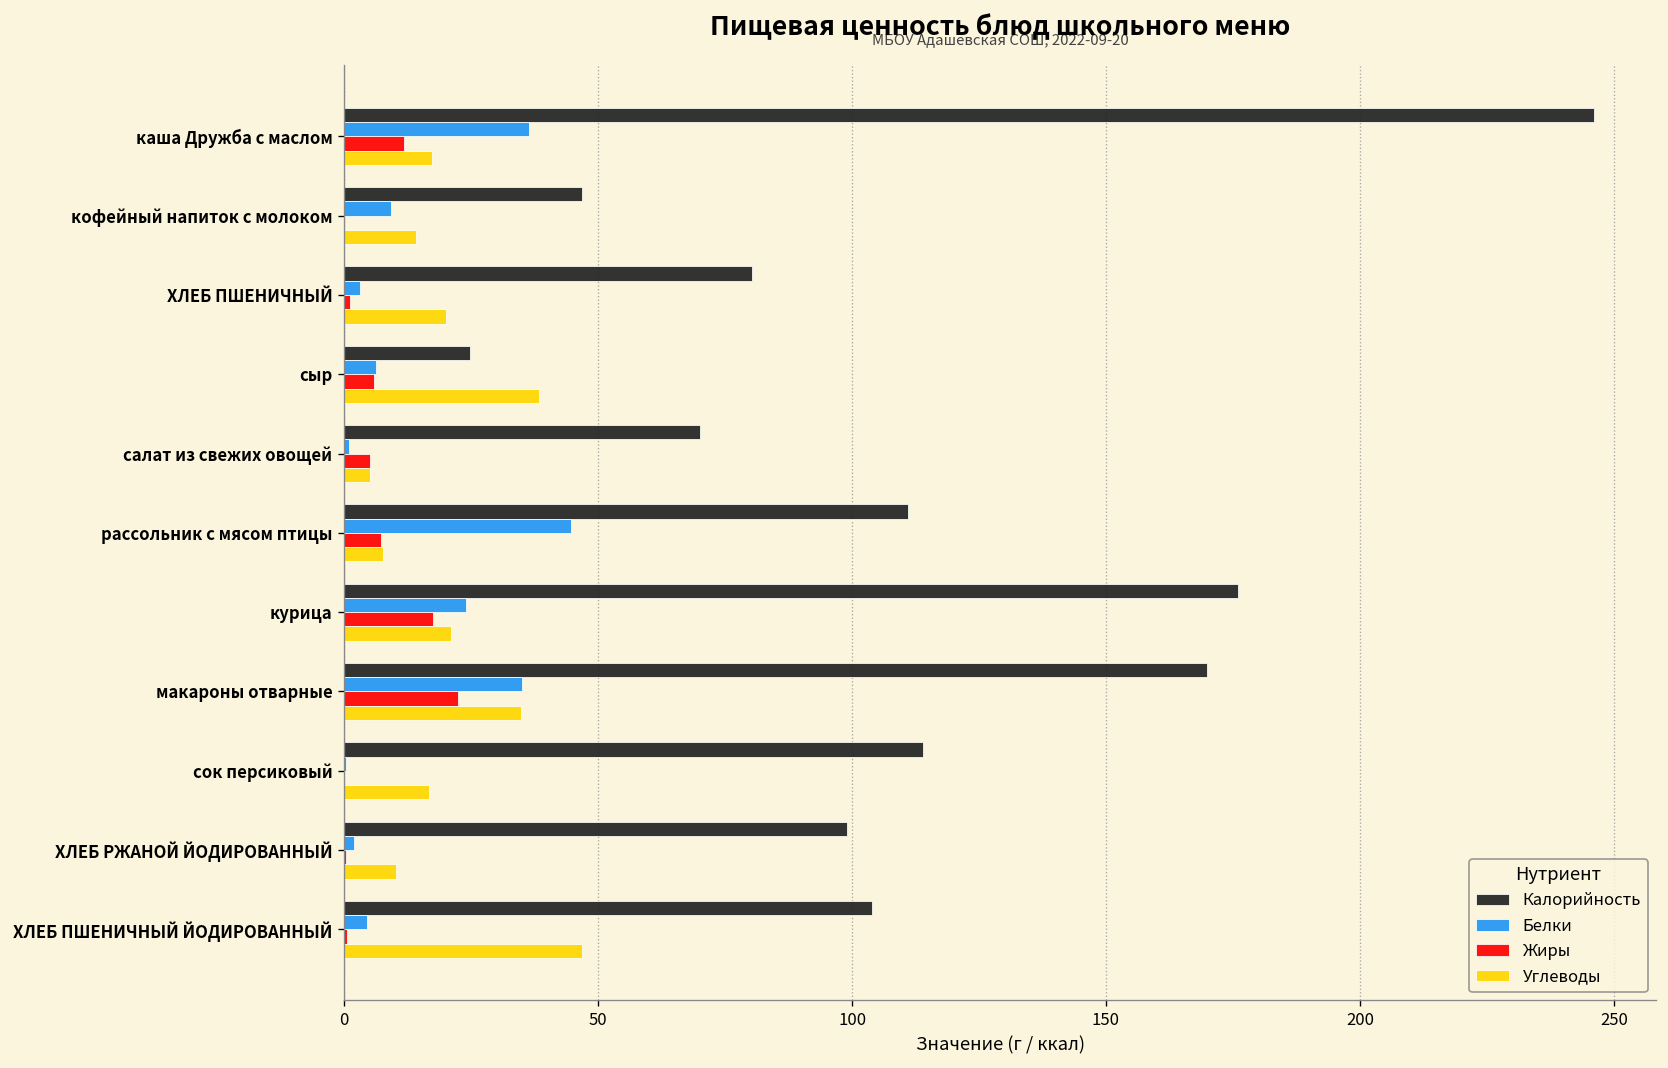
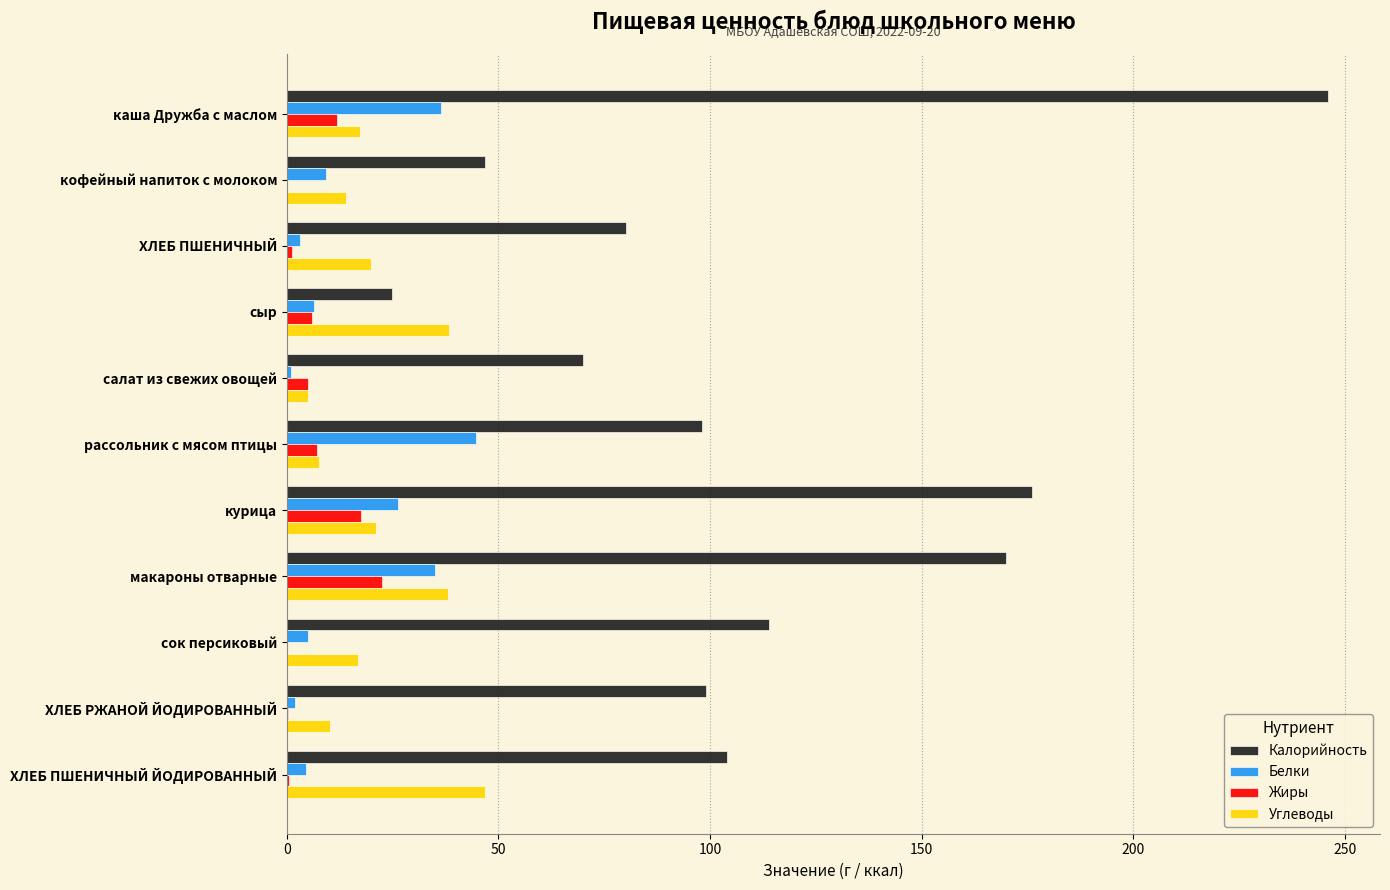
Калорийность, рассольник с мясом птицы: 111 -> 98
Белки, курица: 24 -> 26
Углеводы, макароны отварные: 35 -> 38
Белки, сок персиковый: 0 -> 5
